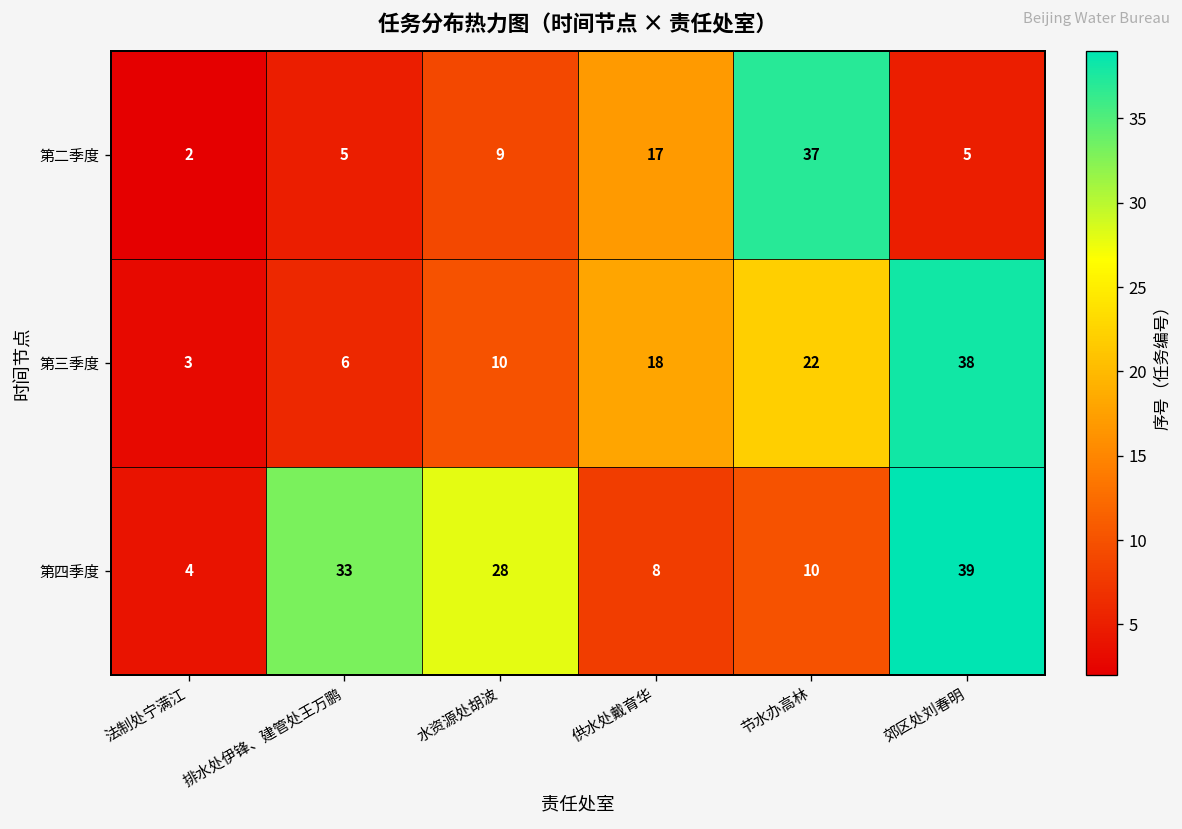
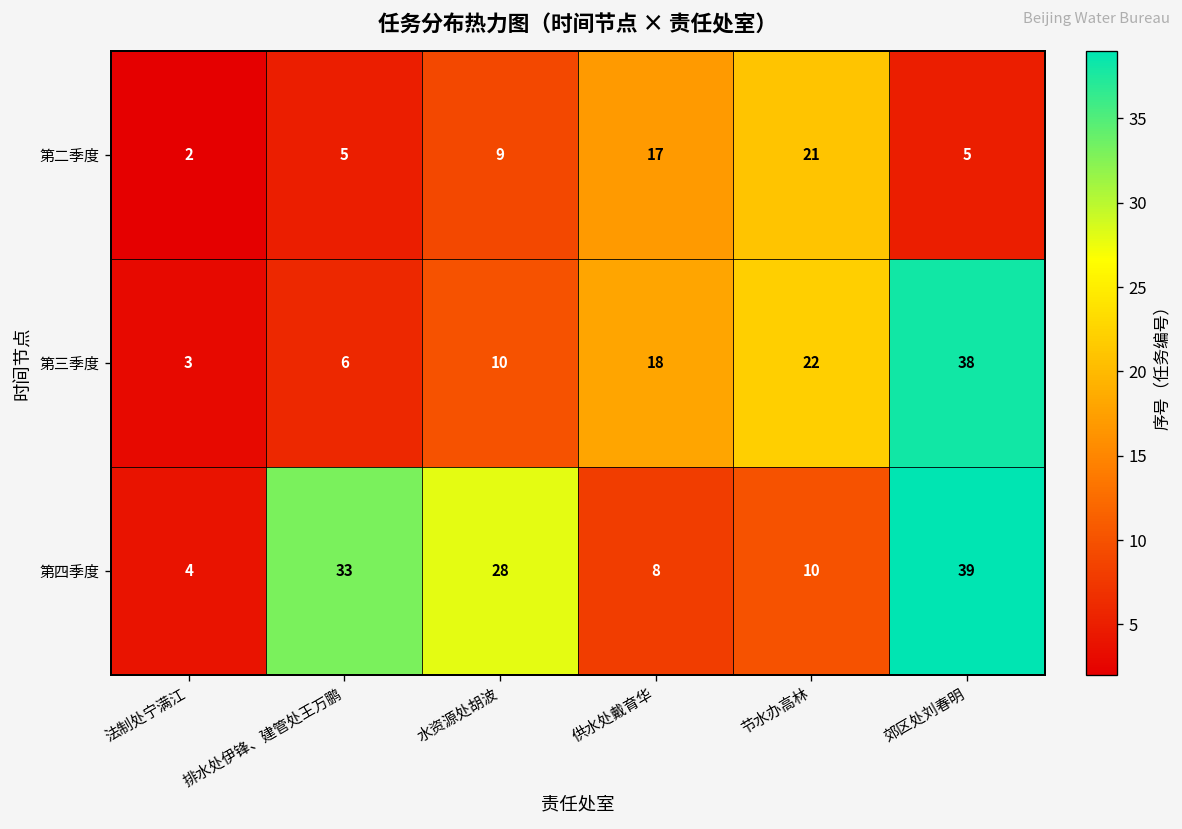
第二季度, 节水办高林: 37 -> 21
